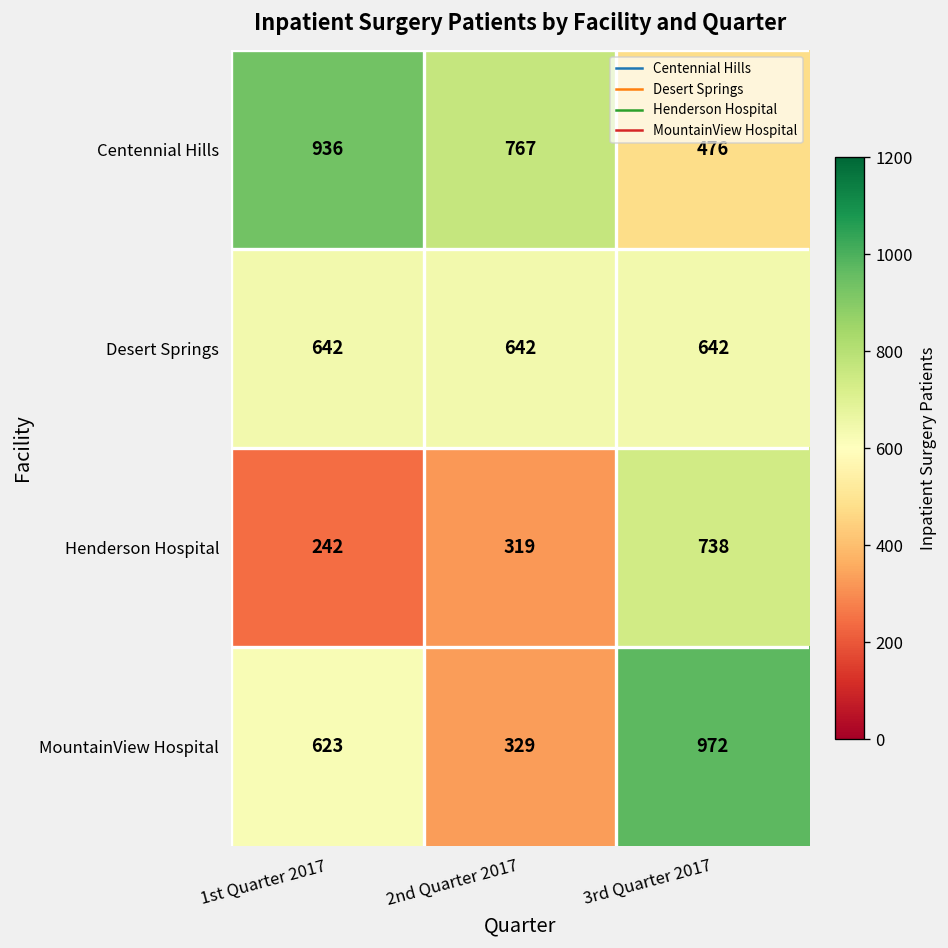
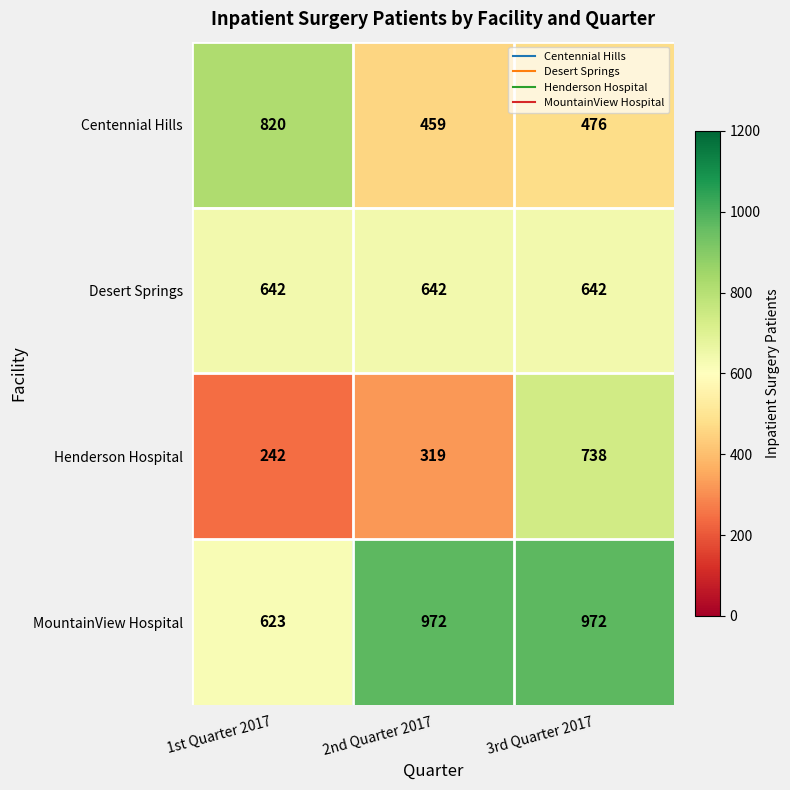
Centennial Hills, 1st Quarter 2017: 936 -> 820
Centennial Hills, 2nd Quarter 2017: 767 -> 459
MountainView Hospital, 2nd Quarter 2017: 329 -> 972
